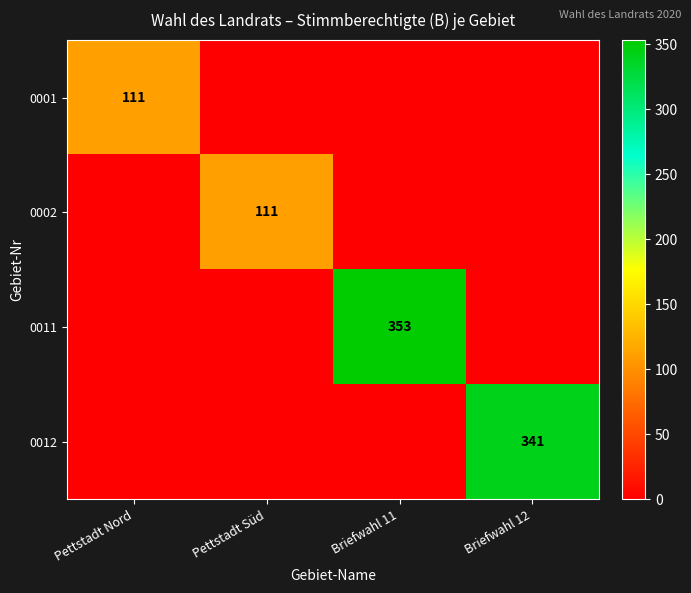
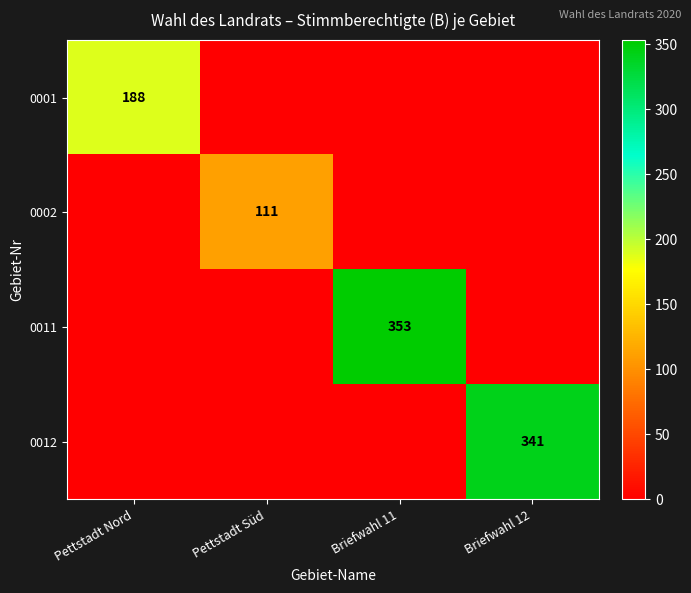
0001, Pettstadt Nord: 111 -> 188
